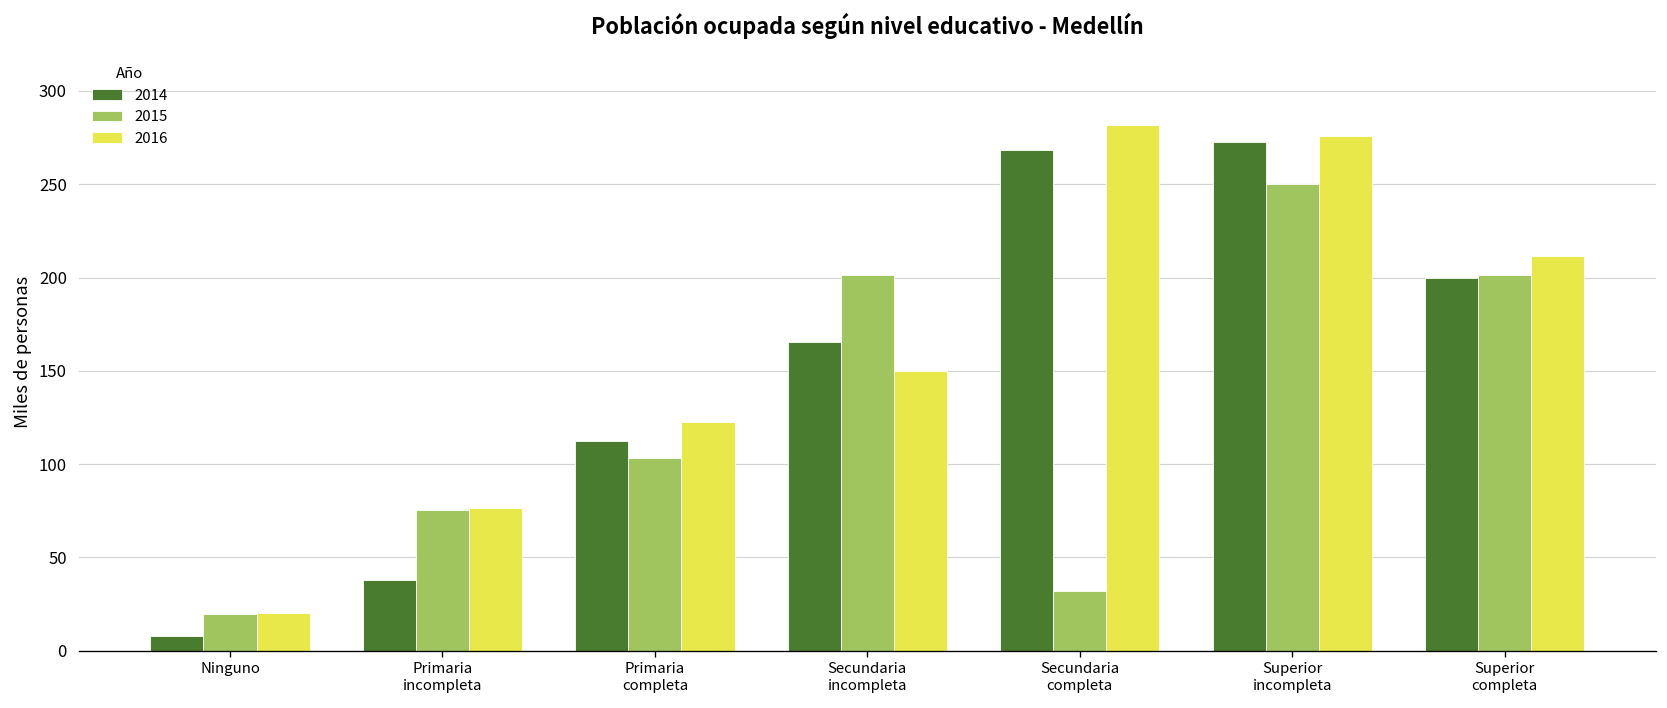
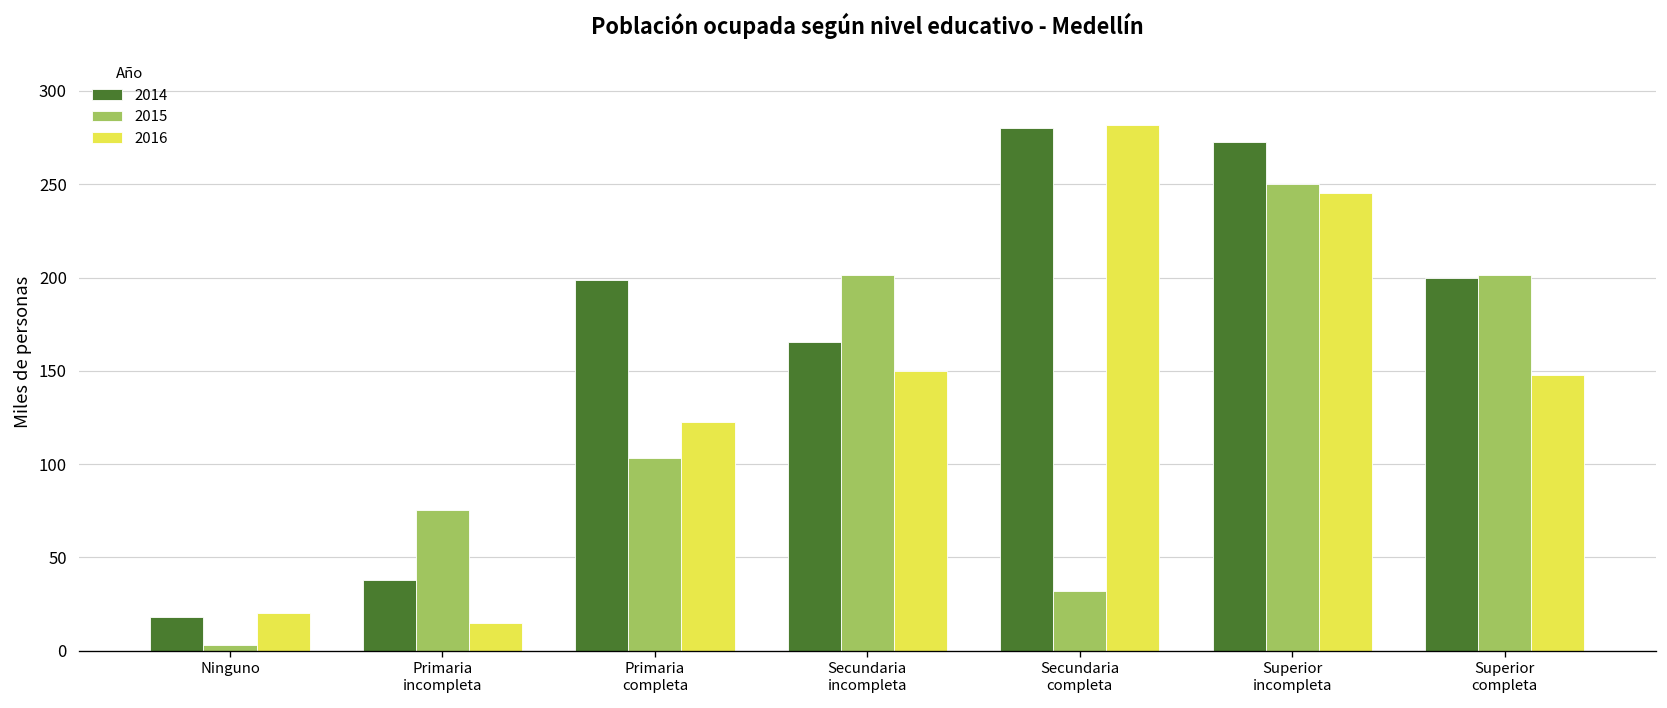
2014, Ninguno: 8 -> 18
2015, Ninguno: 20 -> 3
2016, Primaria incompleta: 77 -> 15
2014, Primaria completa: 113 -> 199
2014, Secundaria completa: 269 -> 280
2016, Superior incompleta: 276 -> 245
2016, Superior completa: 211 -> 148
